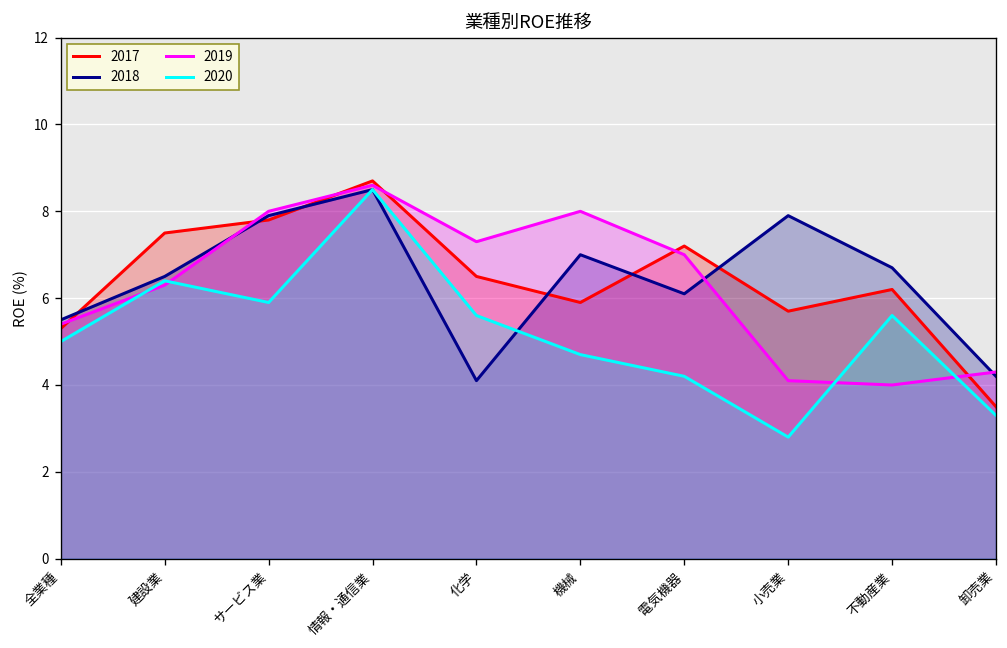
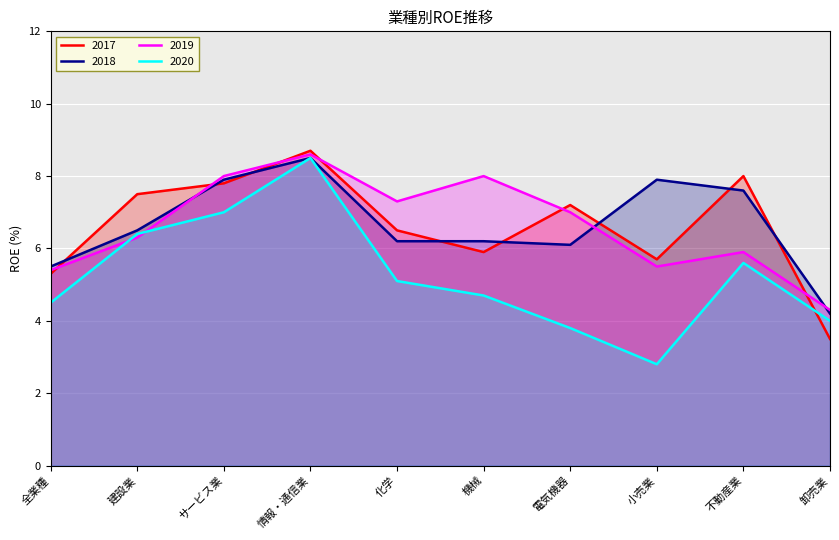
2020, 全業種: 5.0 -> 4.5
2020, サービス業: 5.9 -> 7.0
2018, 化学: 4.1 -> 6.2
2020, 化学: 5.6 -> 5.1
2018, 機械: 7.0 -> 6.2
2020, 電気機器: 4.2 -> 3.8
2019, 小売業: 4.1 -> 5.5
2017, 不動産業: 6.2 -> 8.0
2018, 不動産業: 6.7 -> 7.6
2019, 不動産業: 4.0 -> 5.9
2020, 卸売業: 3.3 -> 4.0
